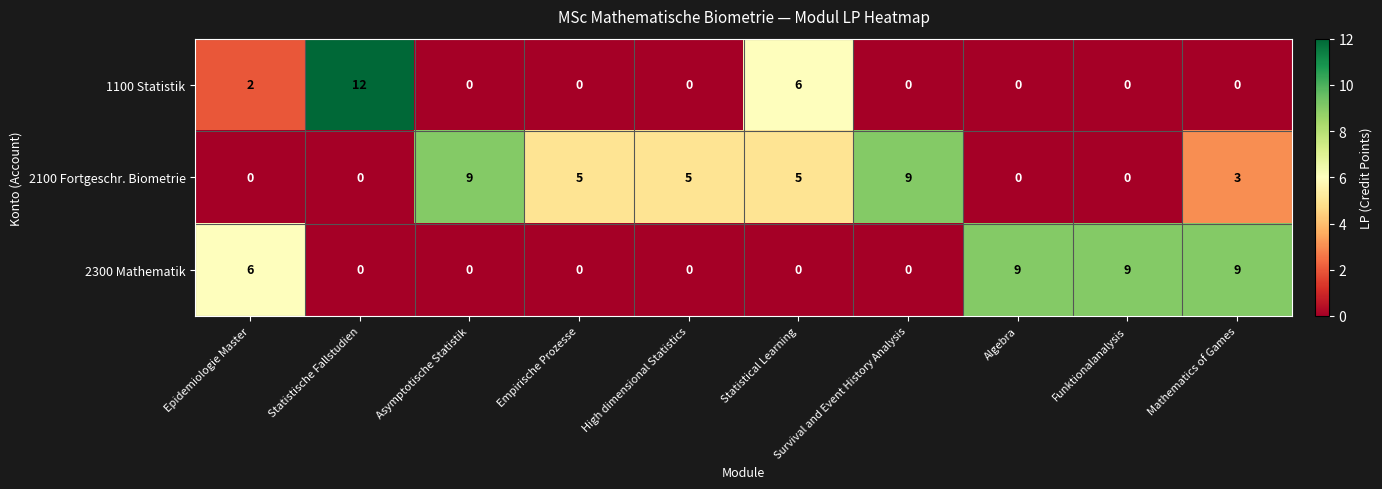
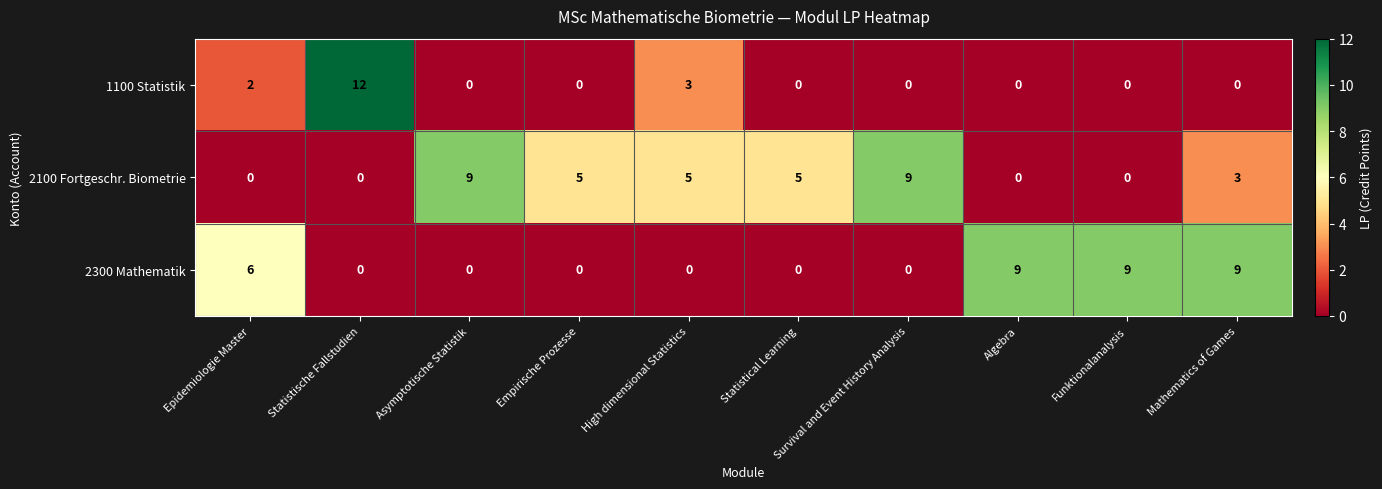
1100 Statistik, High dimensional Statistics: 0 -> 3
1100 Statistik, Statistical Learning: 6 -> 0
